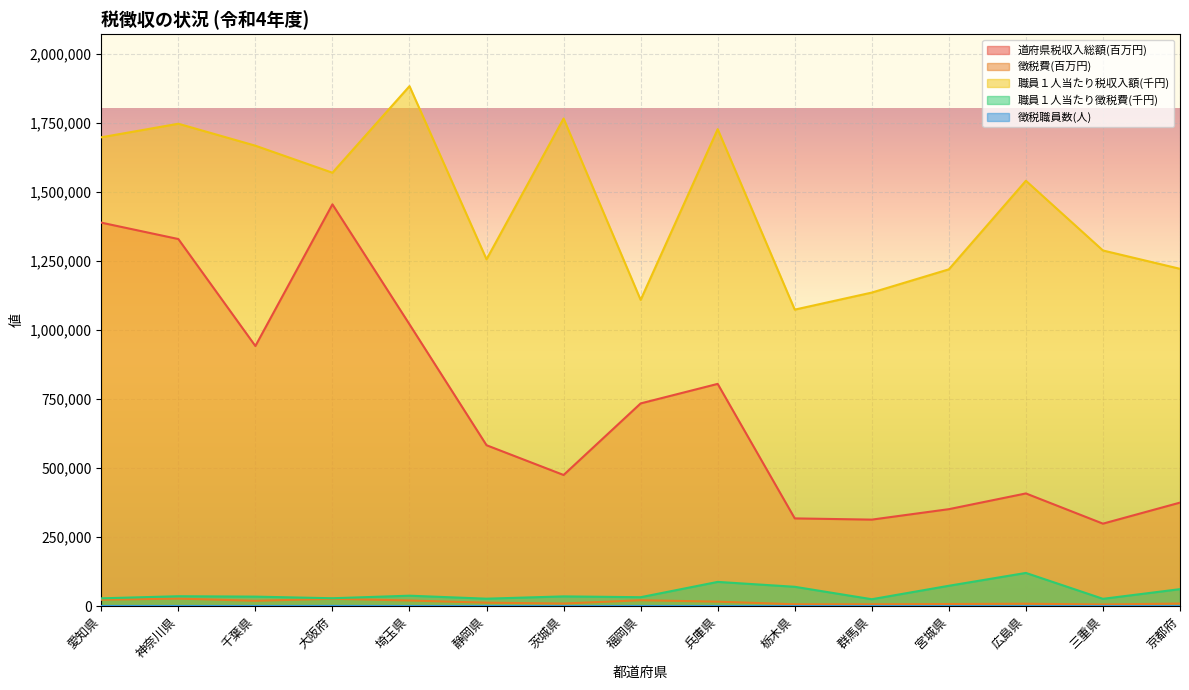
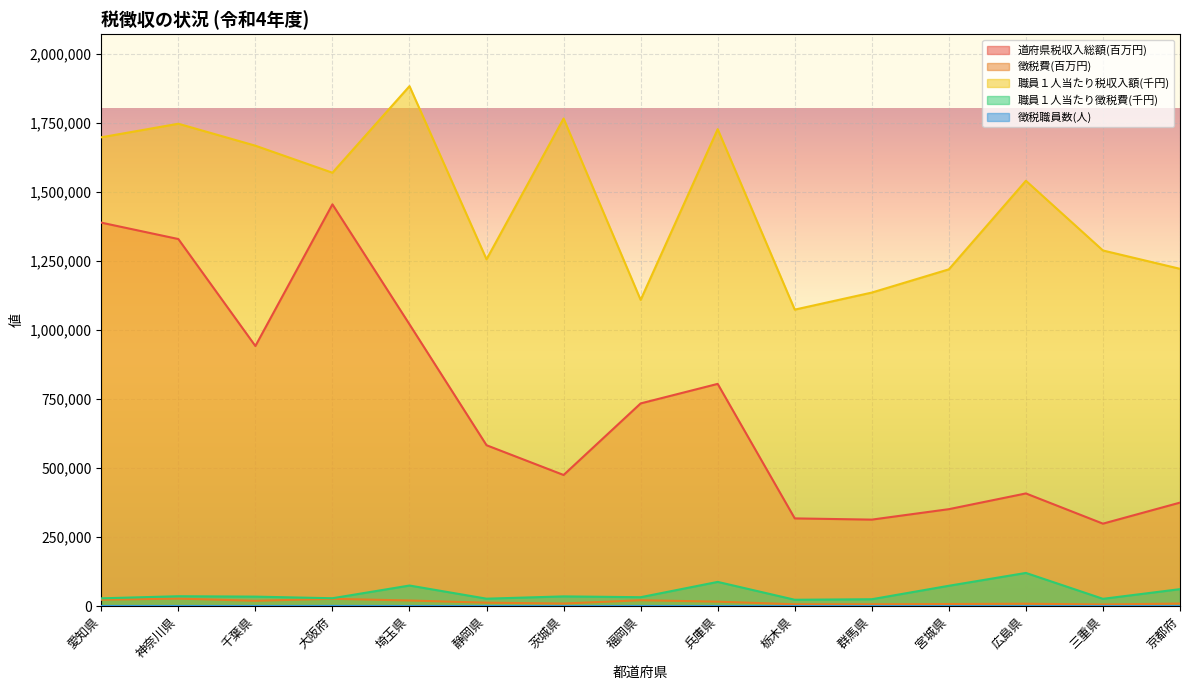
職員１人当たり徴税費(千円), 埼玉県: 40,000 -> 70,000
職員１人当たり徴税費(千円), 栃木県: 70,000 -> 20,000
